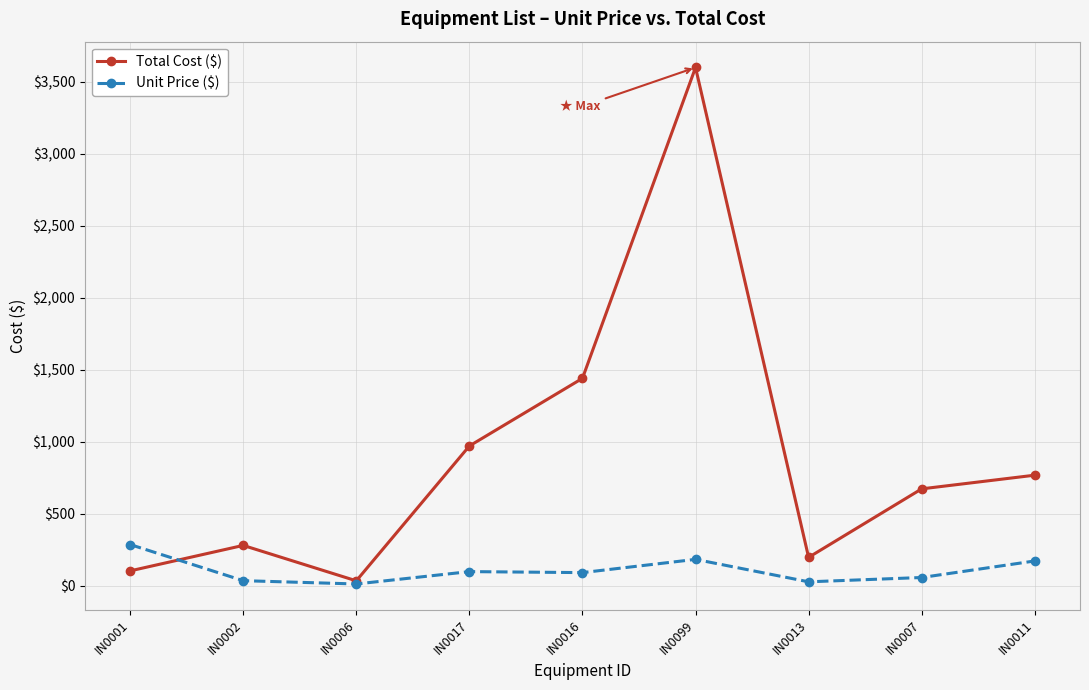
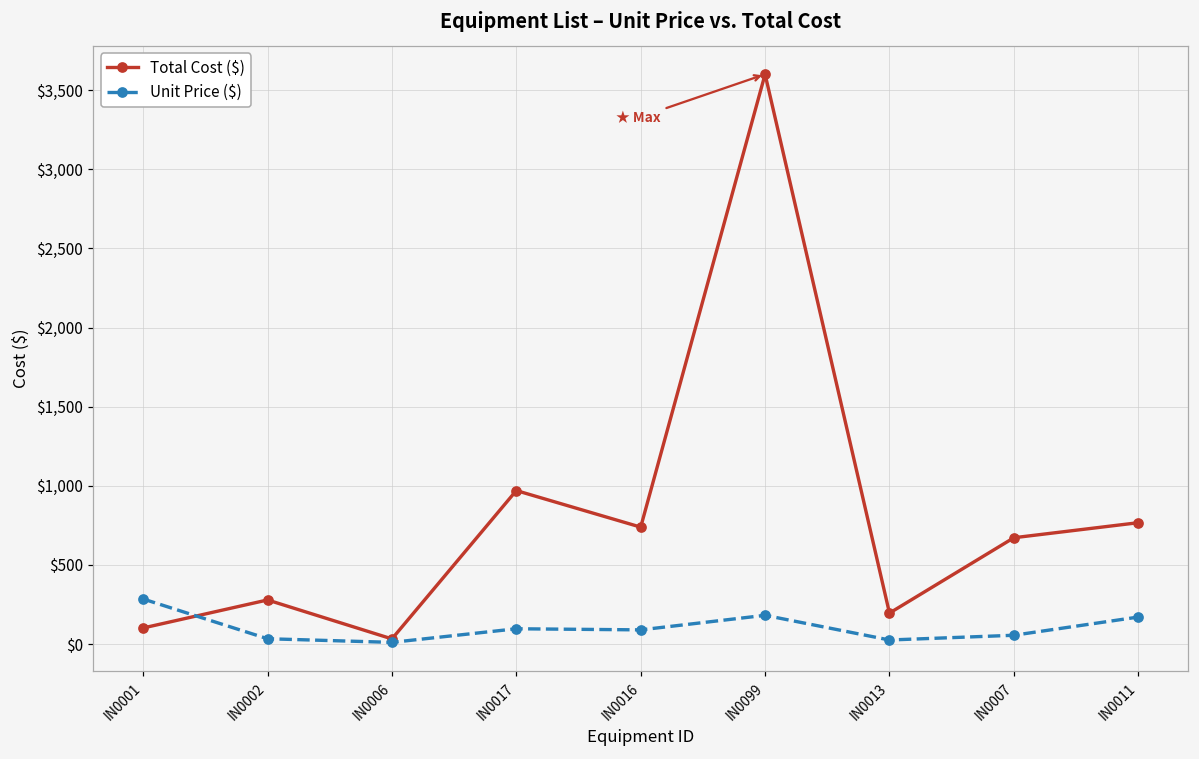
Total Cost ($), IN0016: $1,440 -> $740
